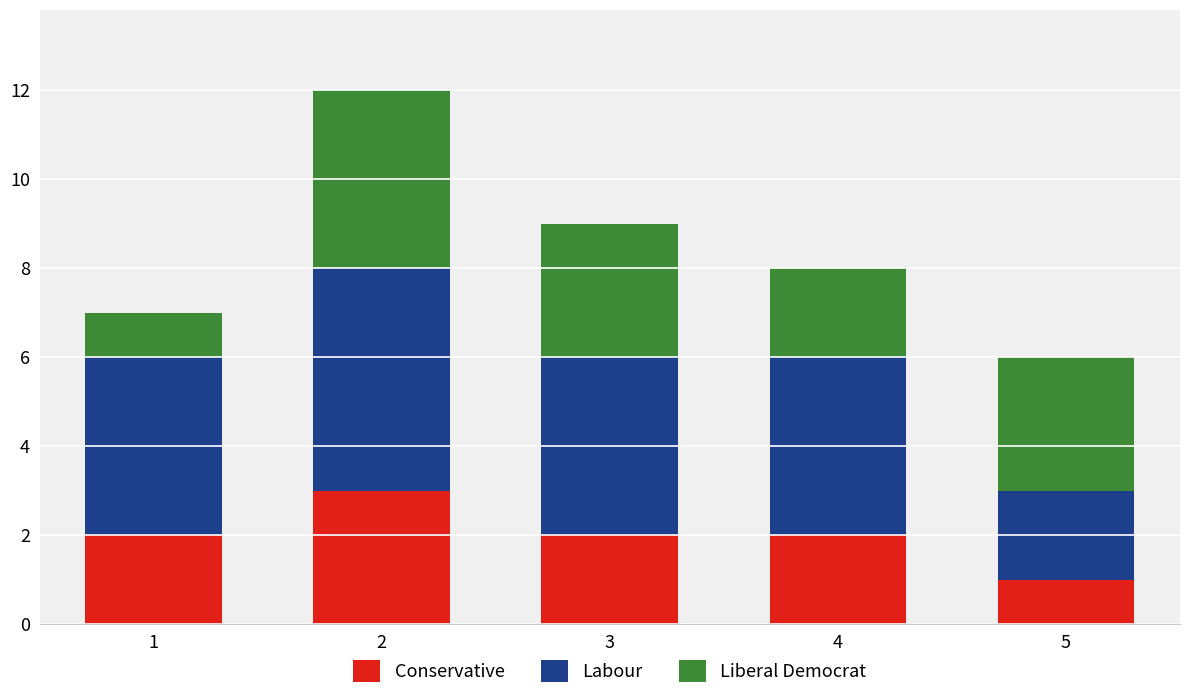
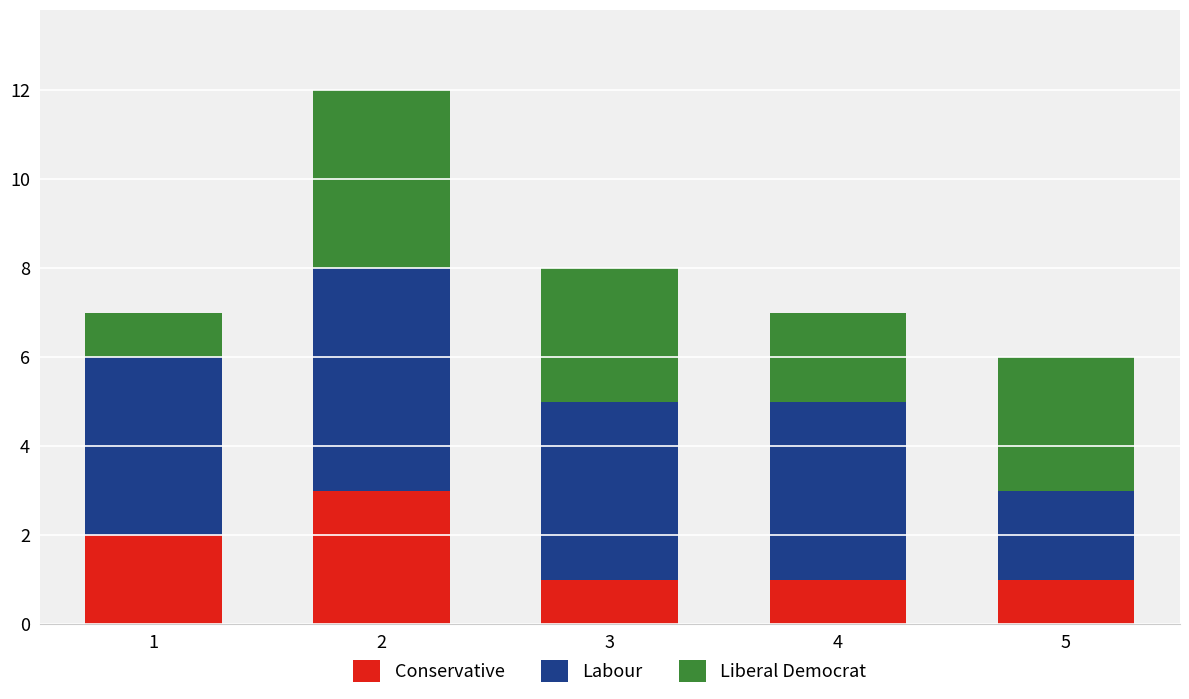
Conservative, 3: 2 -> 1
Conservative, 4: 2 -> 1
